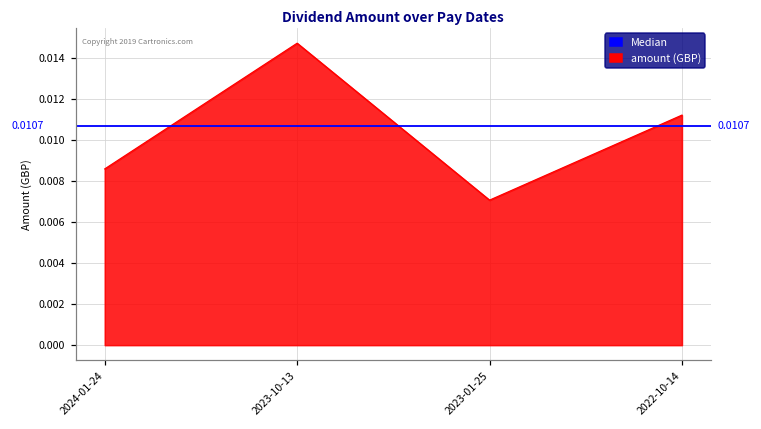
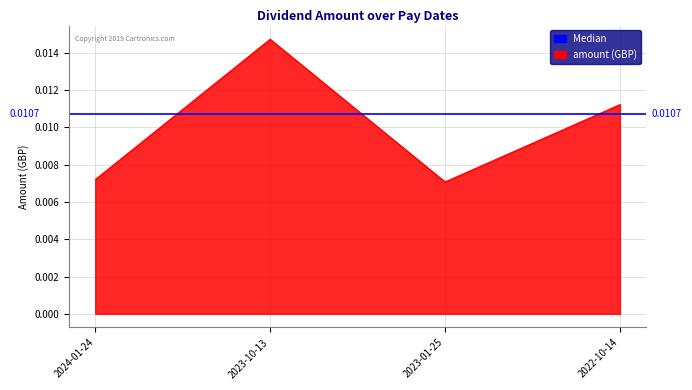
2024-01-24: 0.0086 -> 0.0072
